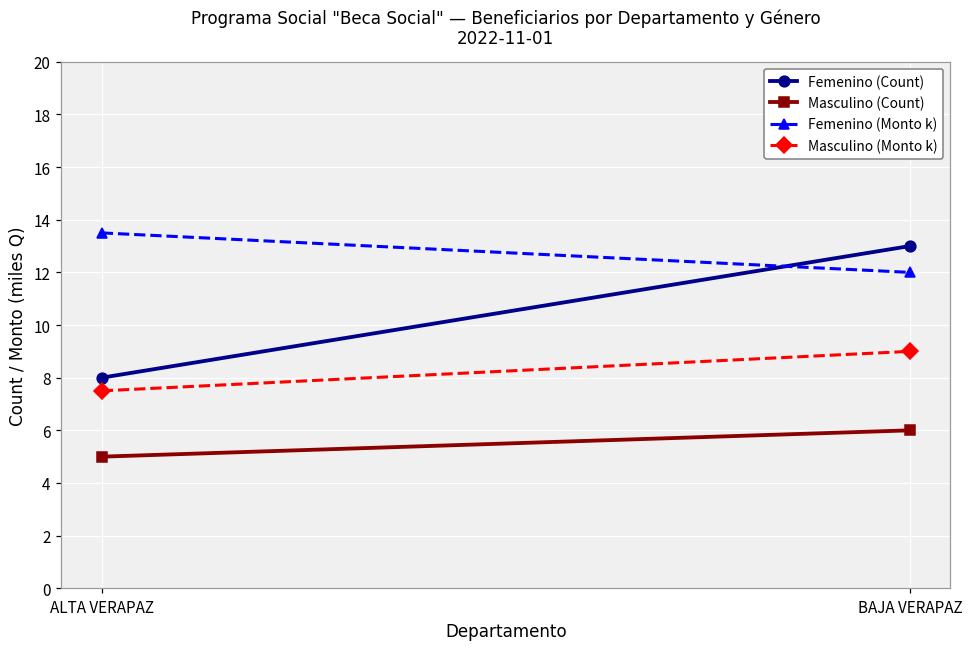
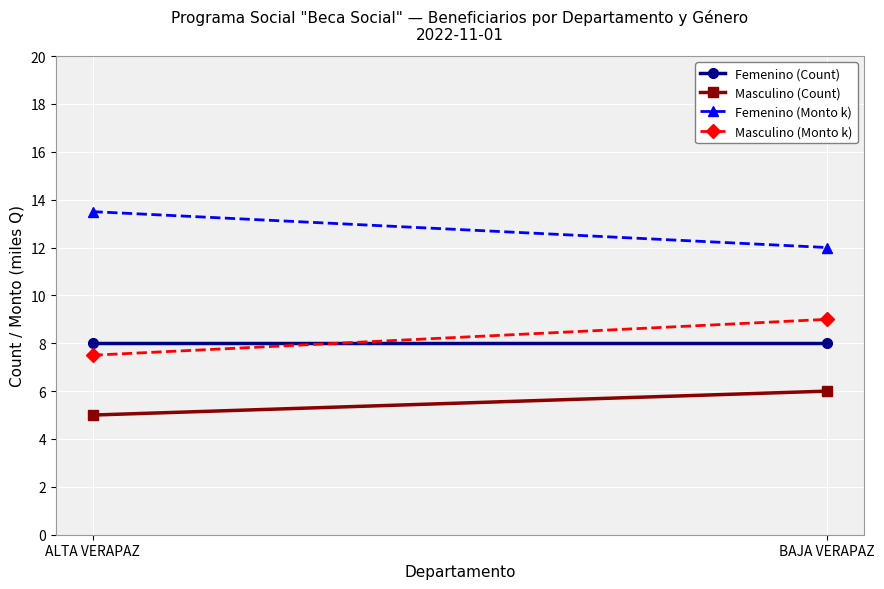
Femenino (Count), BAJA VERAPAZ: 13 -> 8
